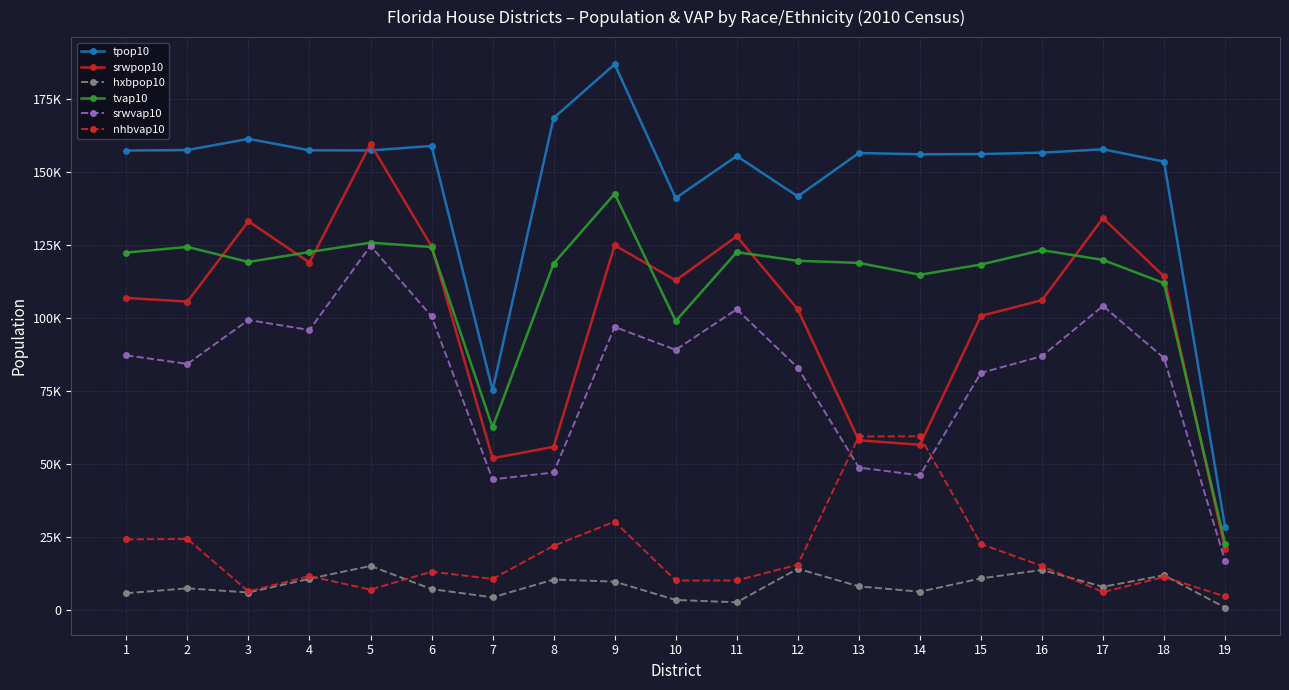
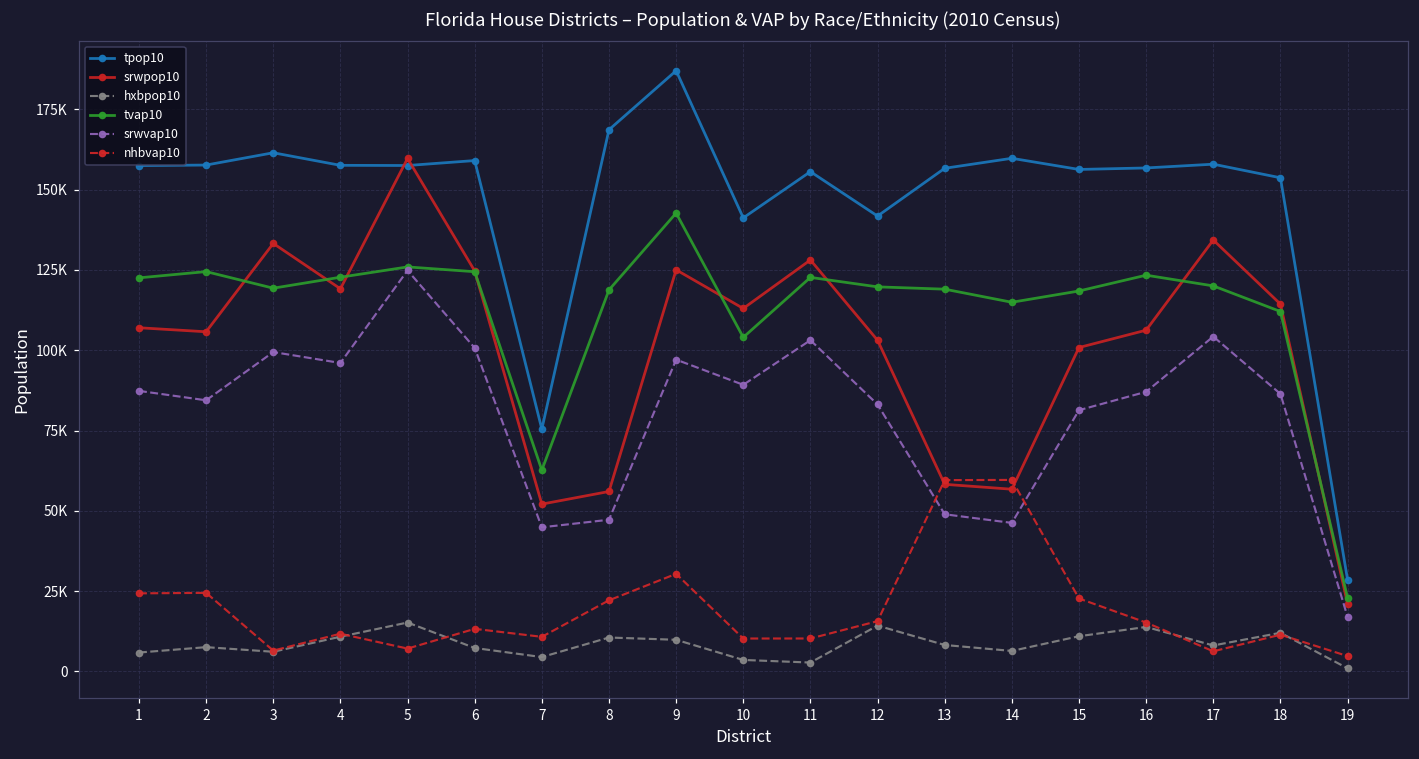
tvap10, 10: 99000 -> 104000
tpop10, 14: 156000 -> 160000
